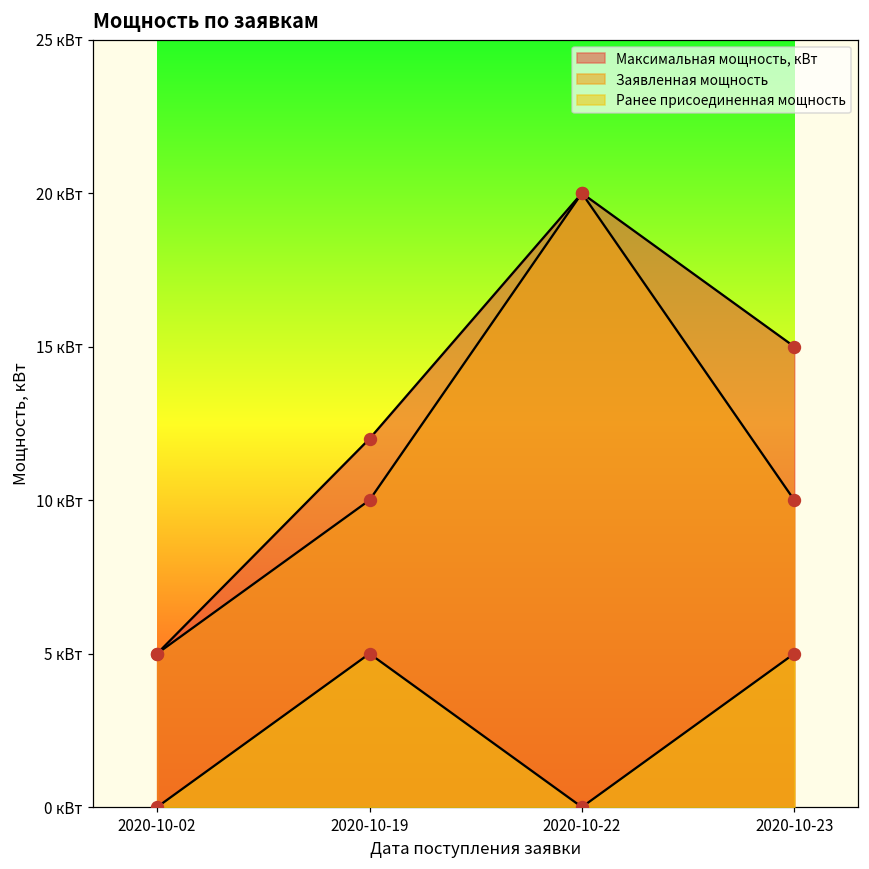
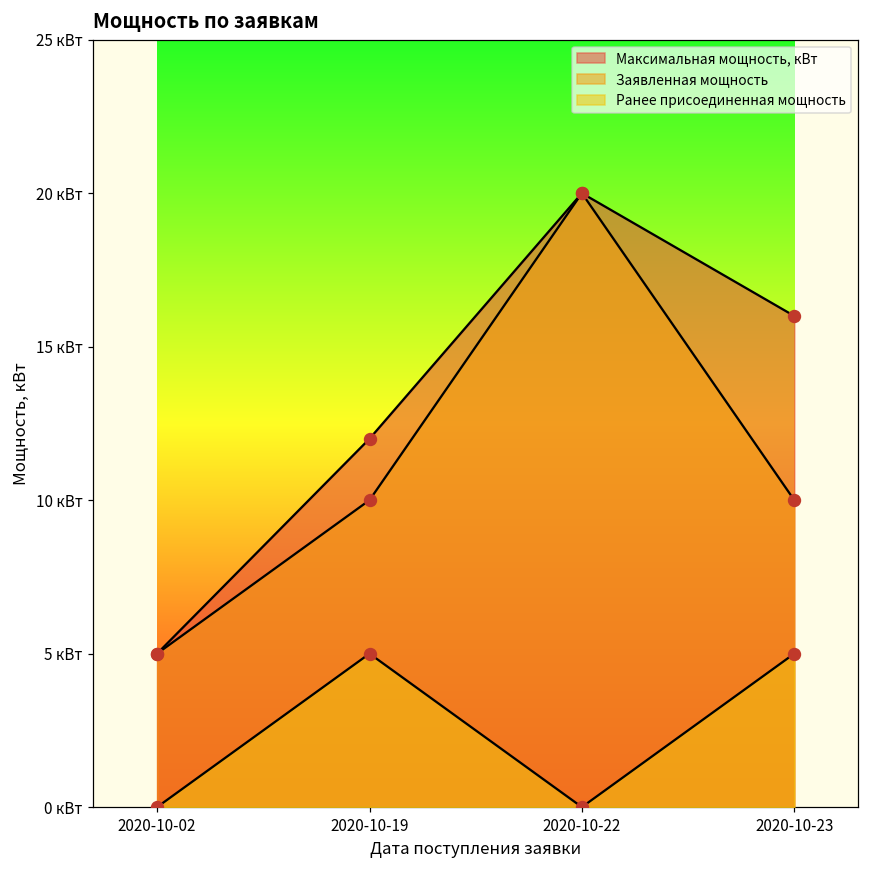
Максимальная мощность, кВт, 2020-10-23: 15 кВт -> 16 кВт
